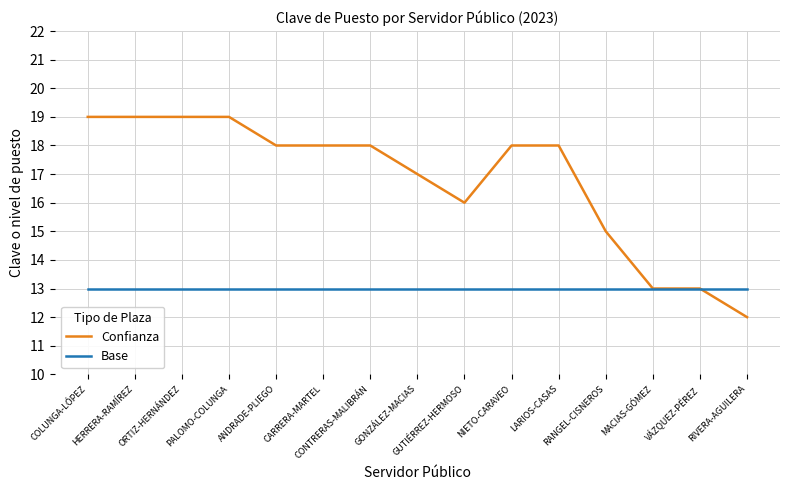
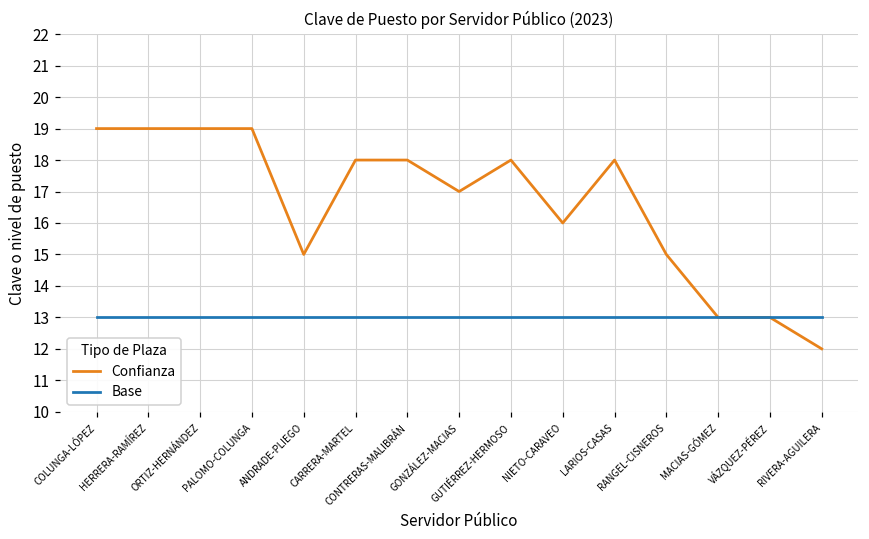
Confianza, ANDRADE-PLIEGO: 18 -> 15
Confianza, GUTIÉRREZ-HERMOSO: 16 -> 18
Confianza, NIETO-CARAVEO: 18 -> 16
